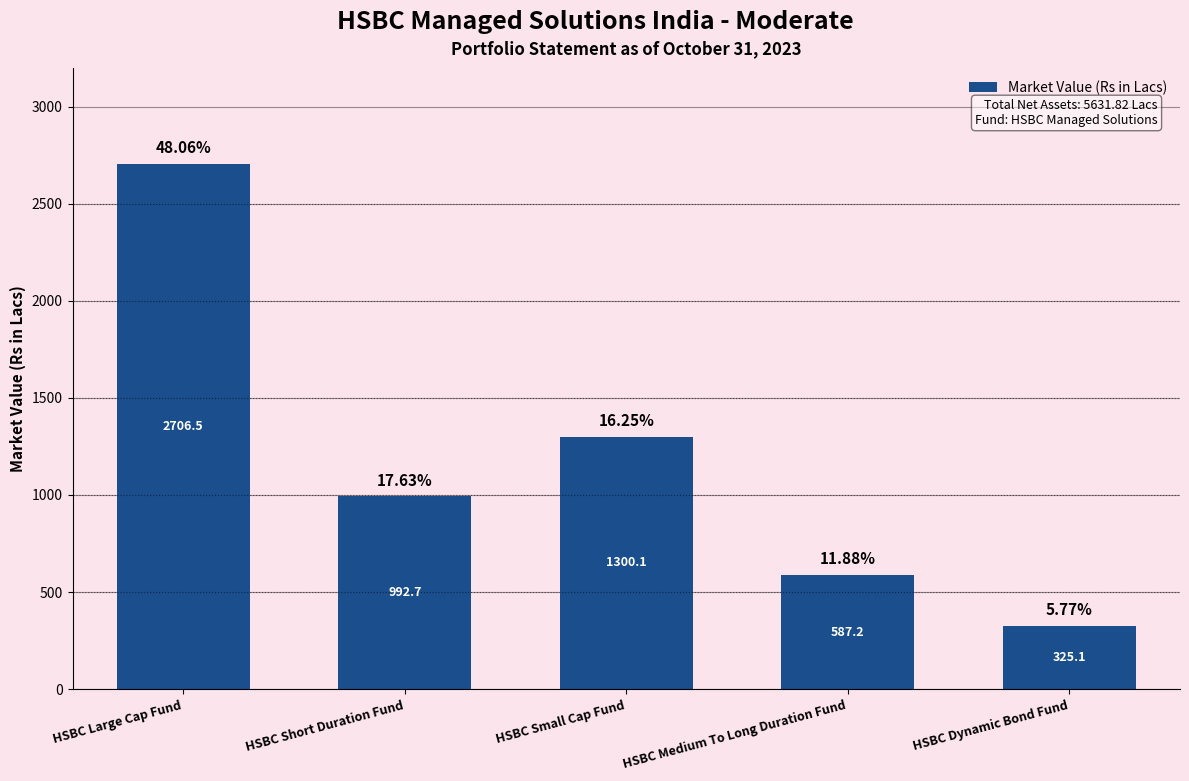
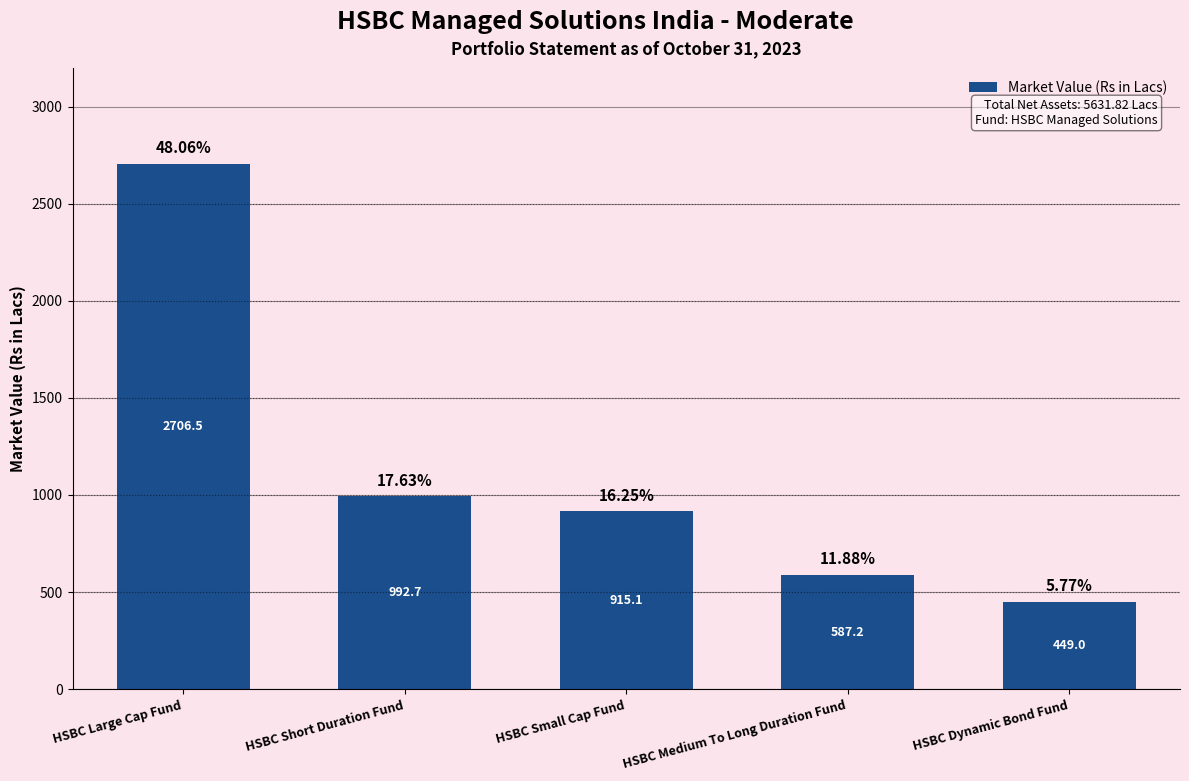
HSBC Small Cap Fund: 1300.1 -> 915.1
HSBC Dynamic Bond Fund: 325.1 -> 449.0
